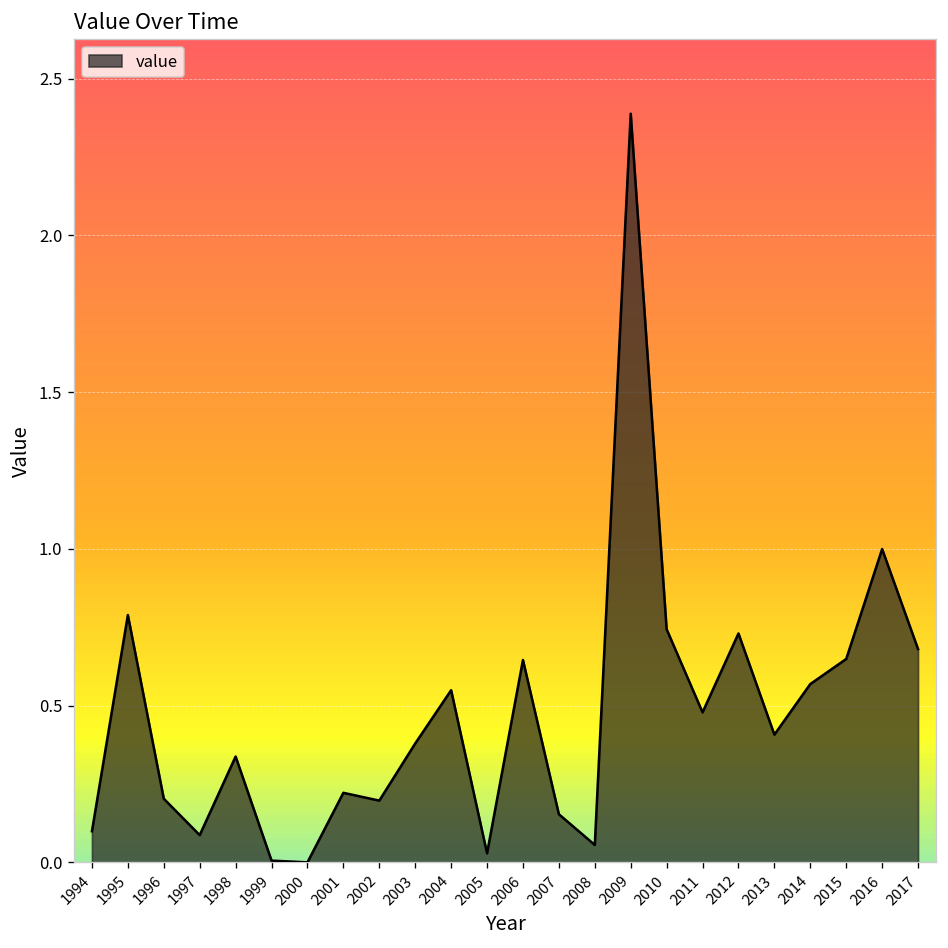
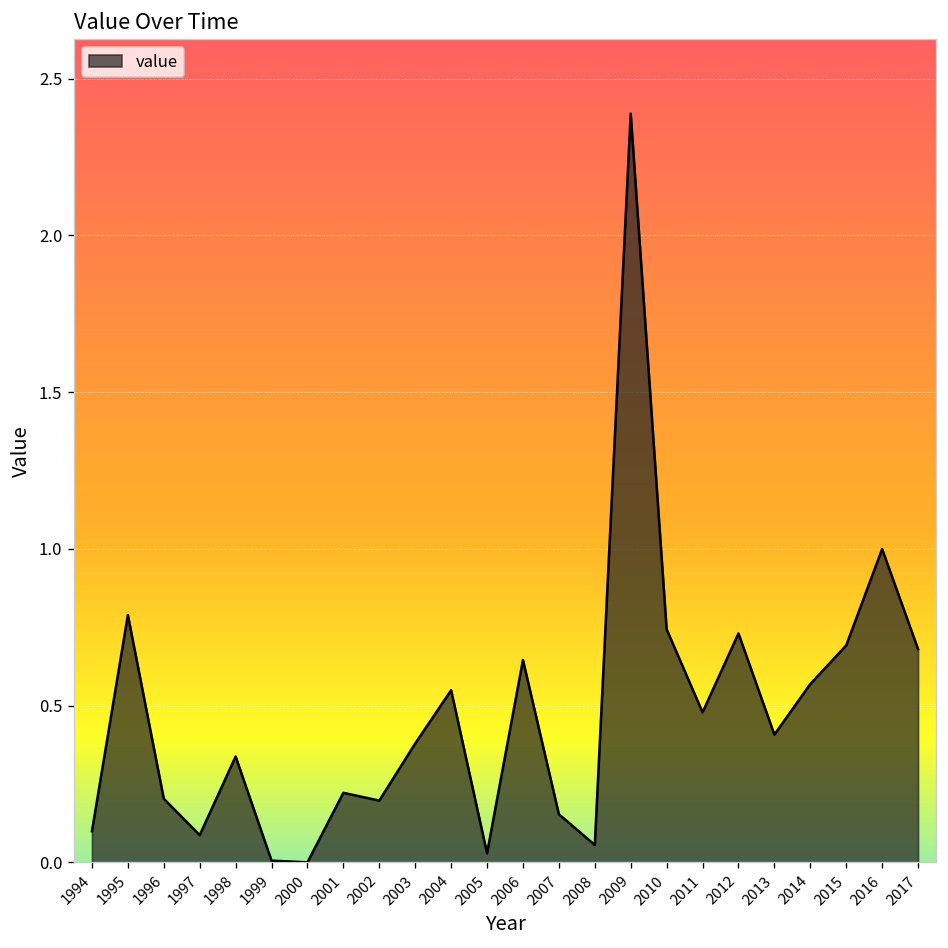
2015: 0.65 -> 0.69
